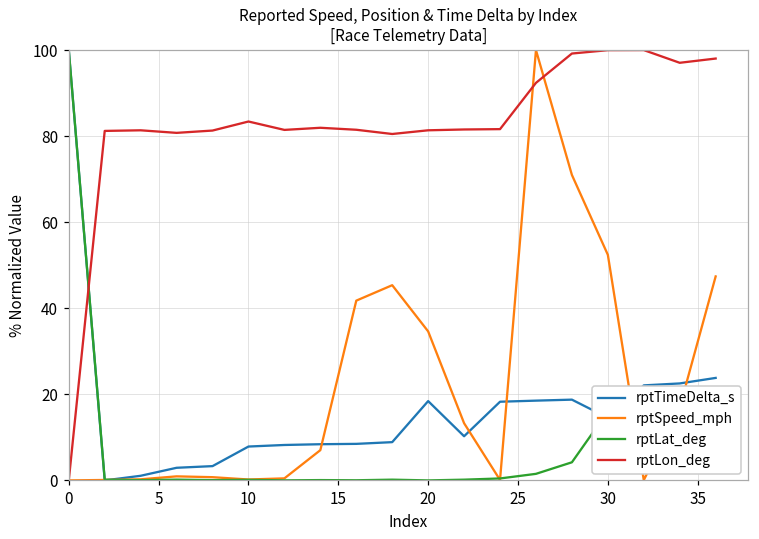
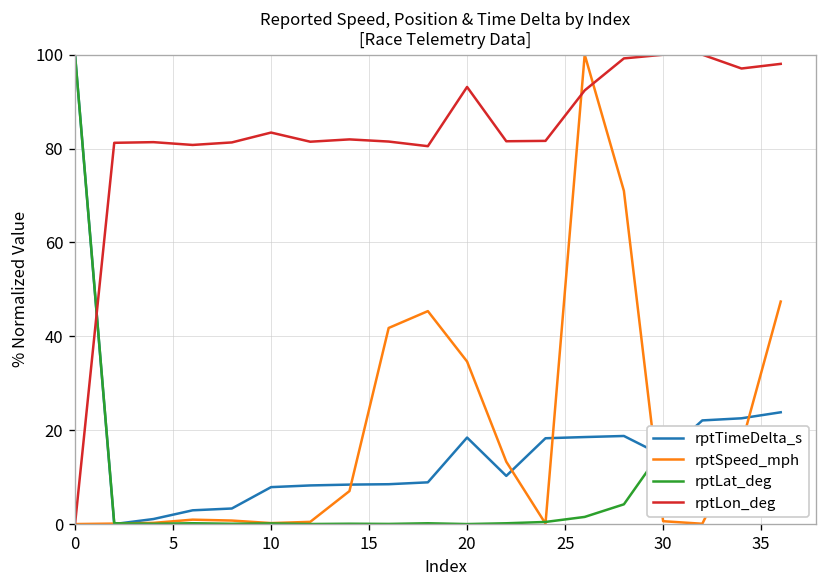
rptLon_deg, 20: 81 -> 93
rptSpeed_mph, 30: 52 -> 1
